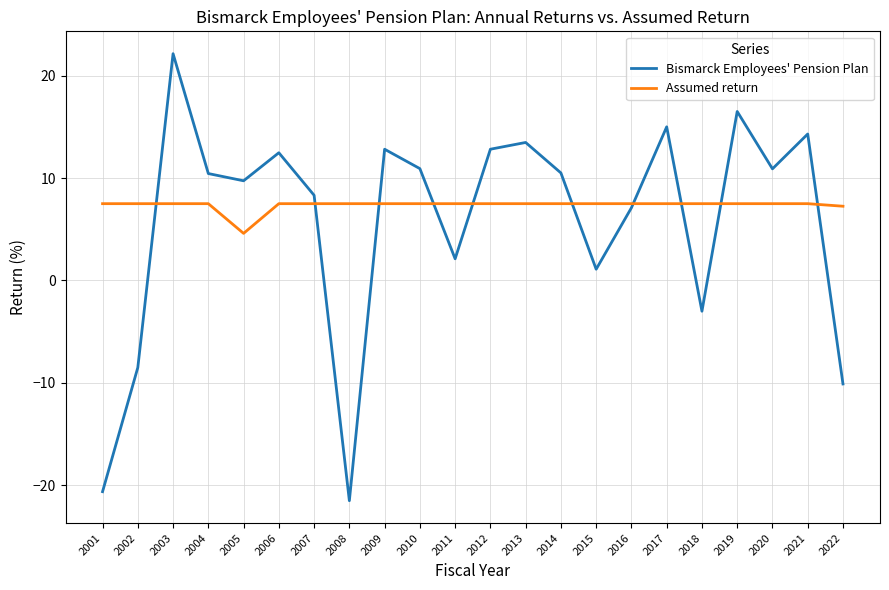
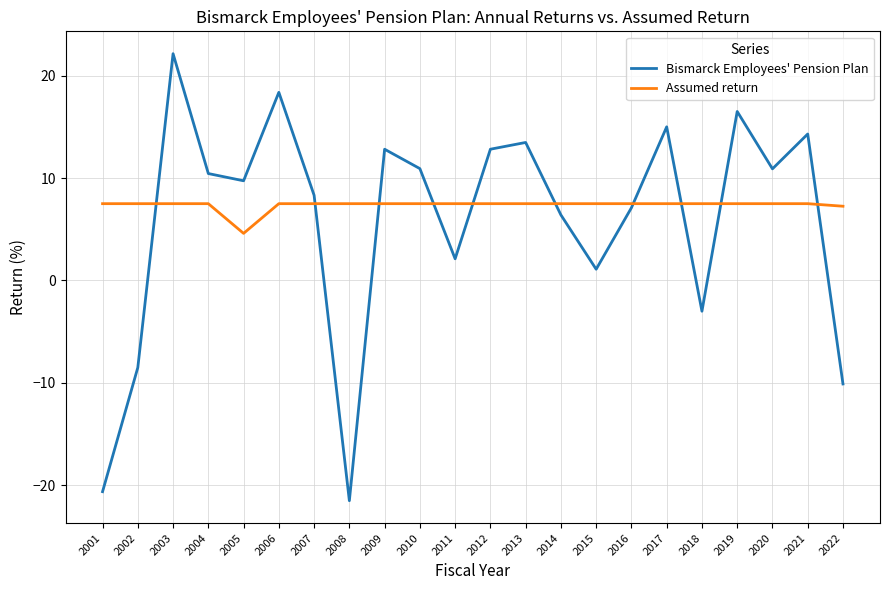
Bismarck Employees' Pension Plan, 2006: 12.5 -> 18.4
Bismarck Employees' Pension Plan, 2014: 10.5 -> 6.4
